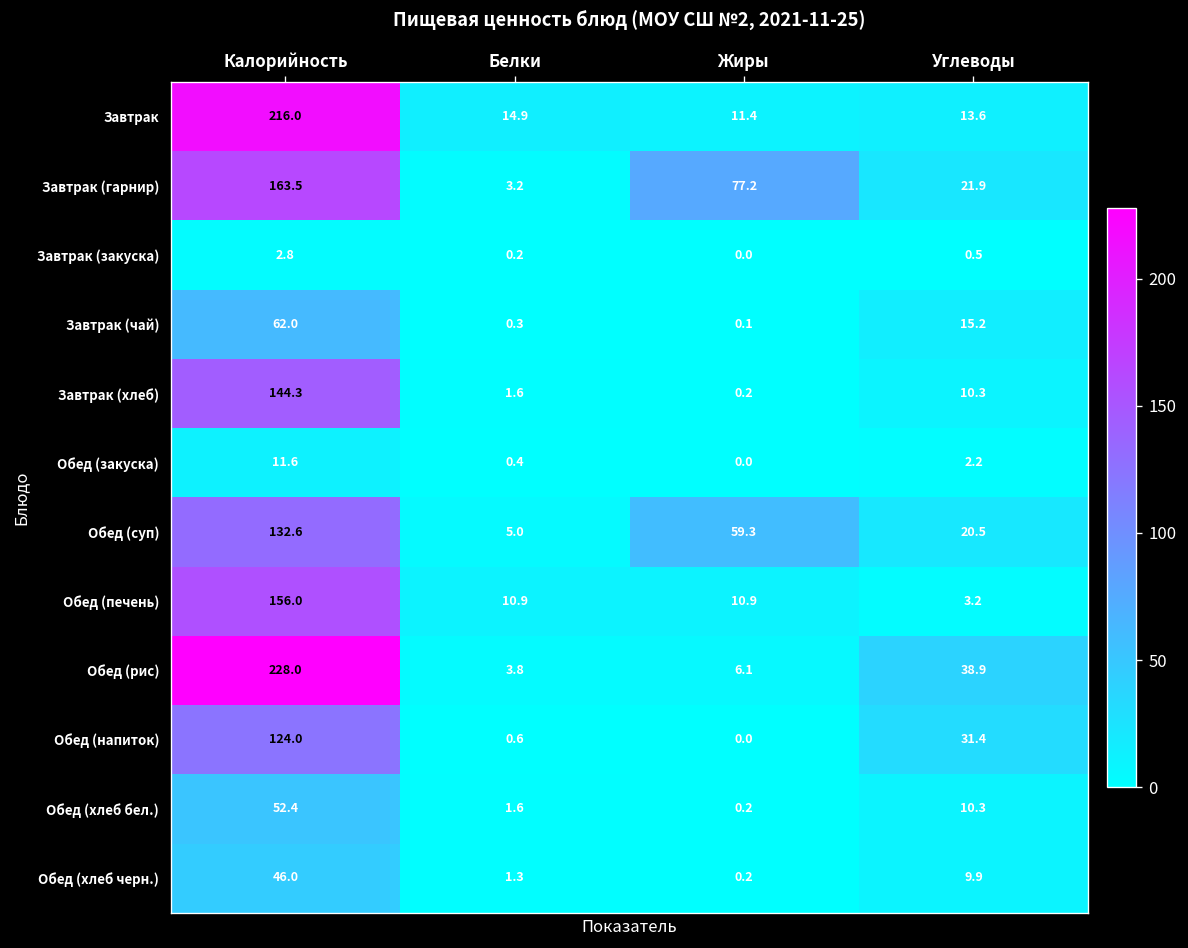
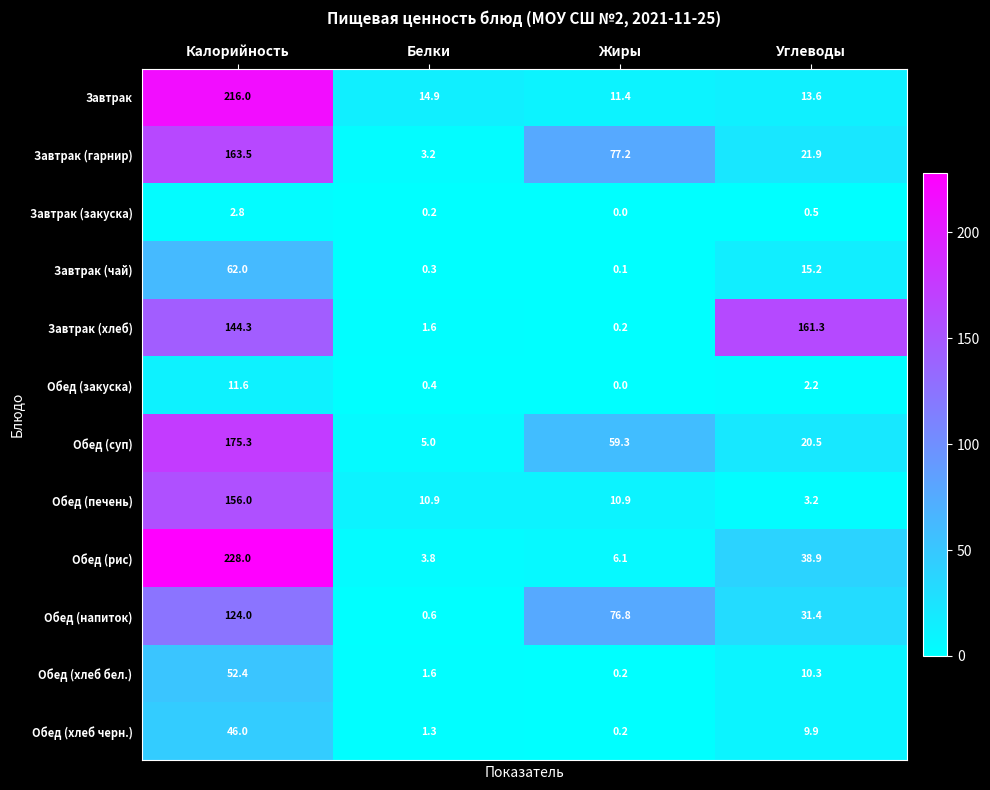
Завтрак (хлеб), Углеводы: 10.3 -> 161.3
Обед (суп), Калорийность: 132.6 -> 175.3
Обед (напиток), Жиры: 0.0 -> 76.8
